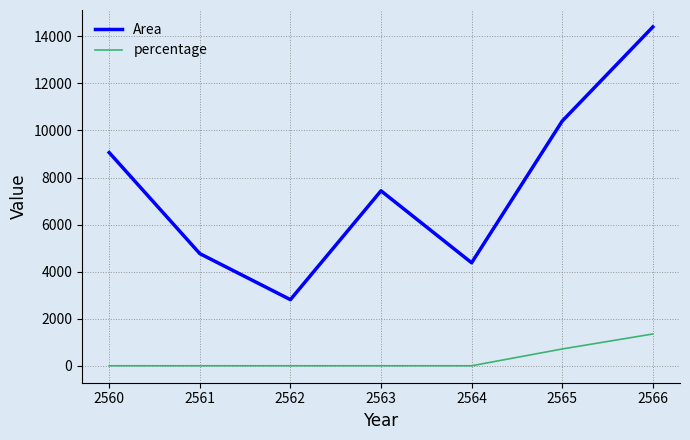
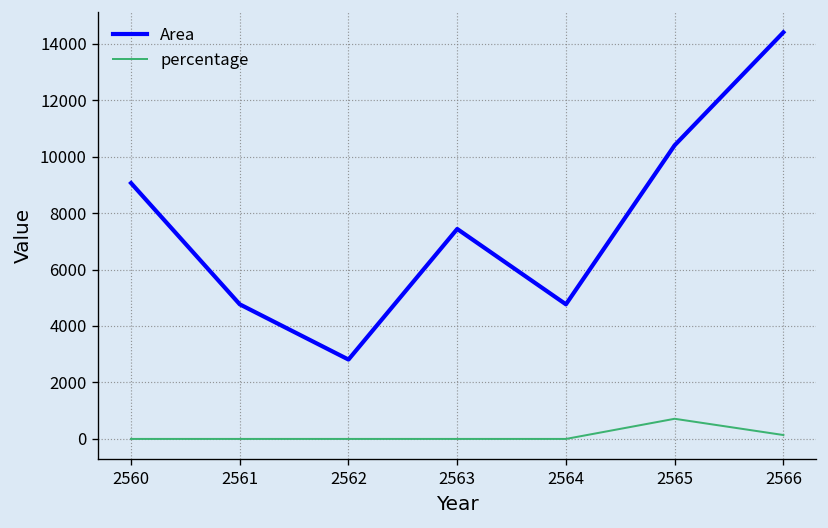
Area, 2564: 4400 -> 4800
percentage, 2566: 1400 -> 100
